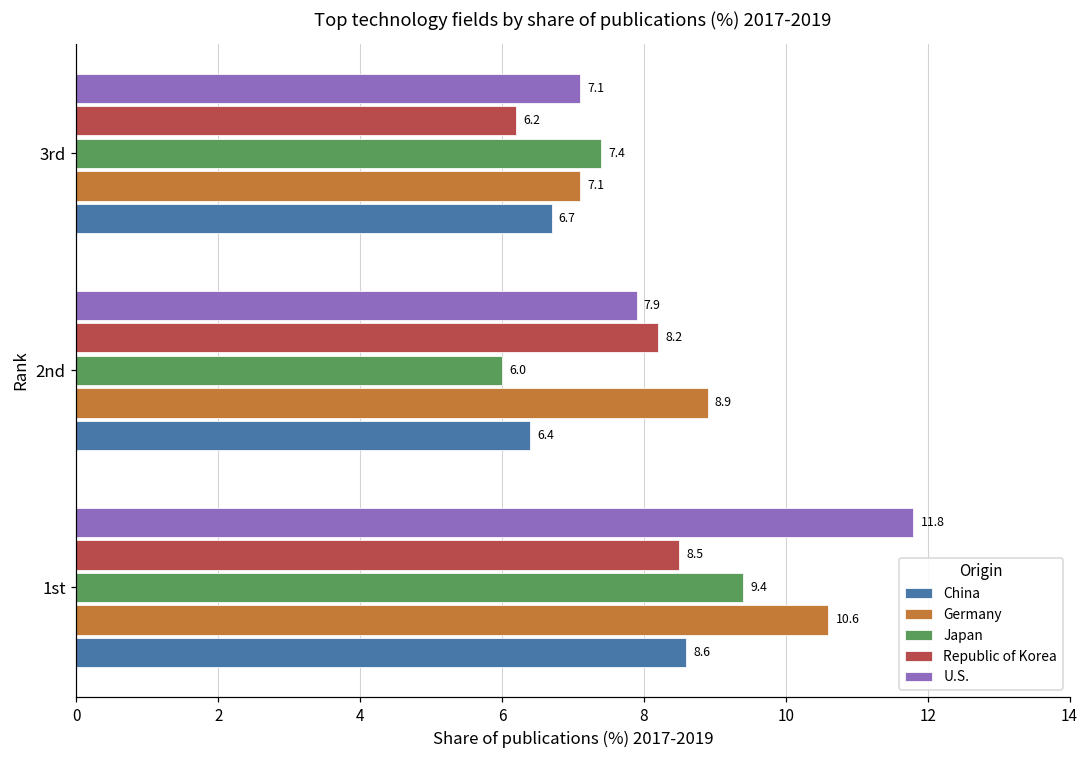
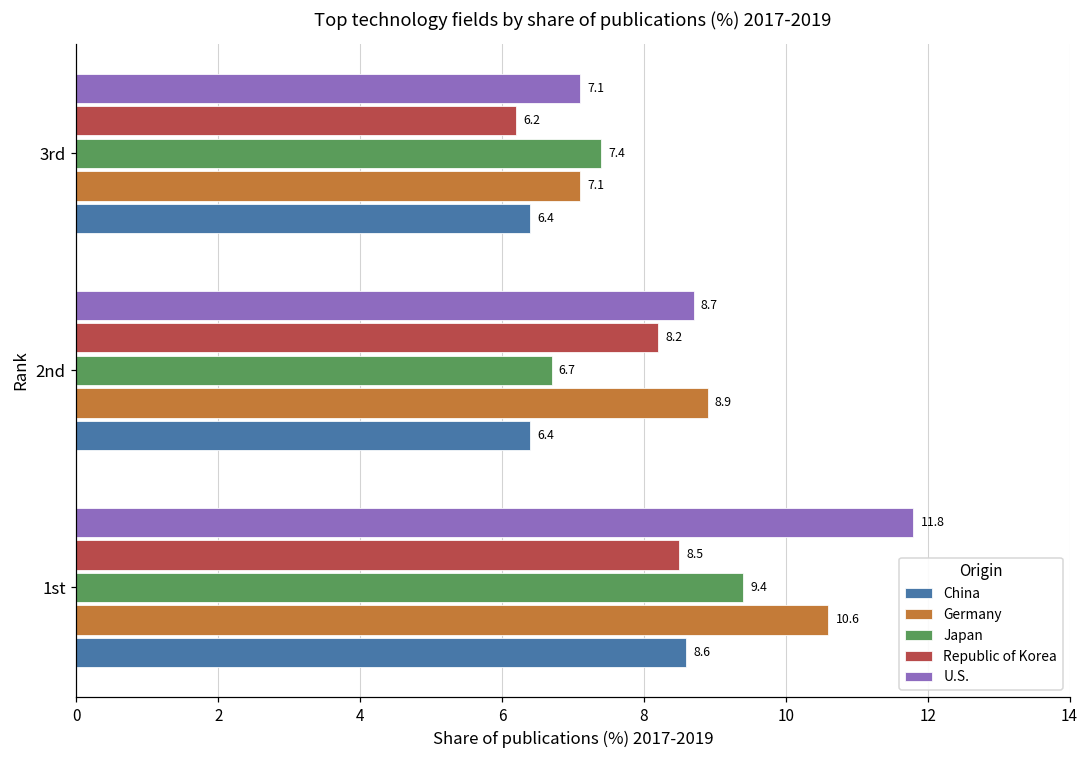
China, 3rd: 6.7 -> 6.4
U.S., 2nd: 7.9 -> 8.7
Japan, 2nd: 6.0 -> 6.7
